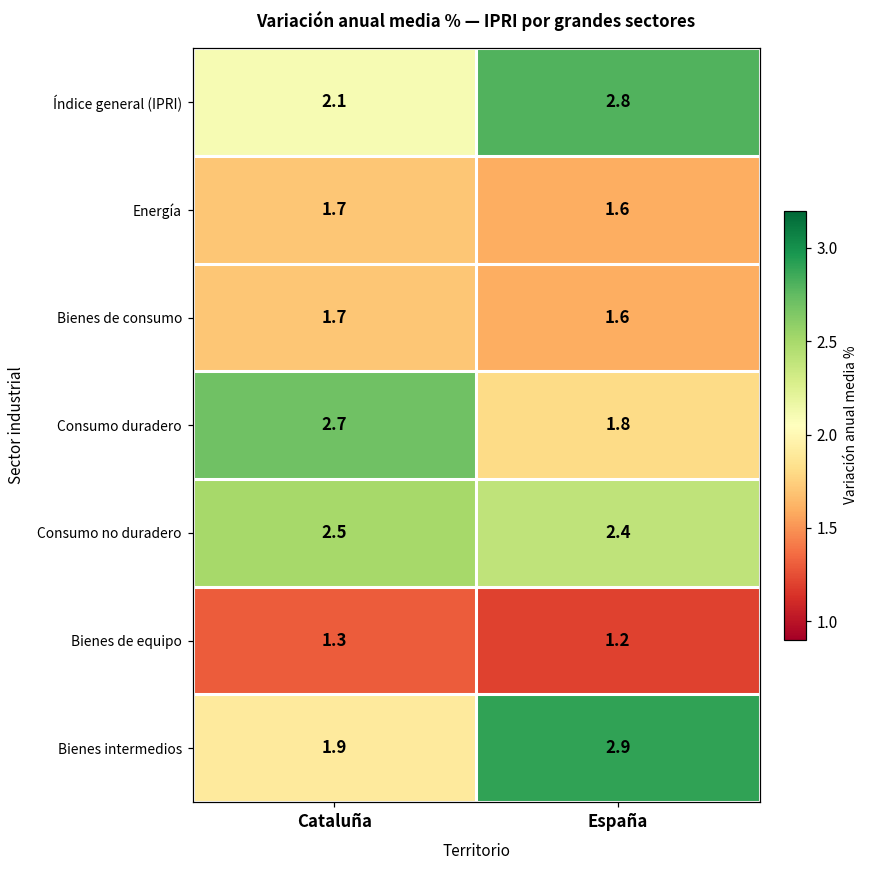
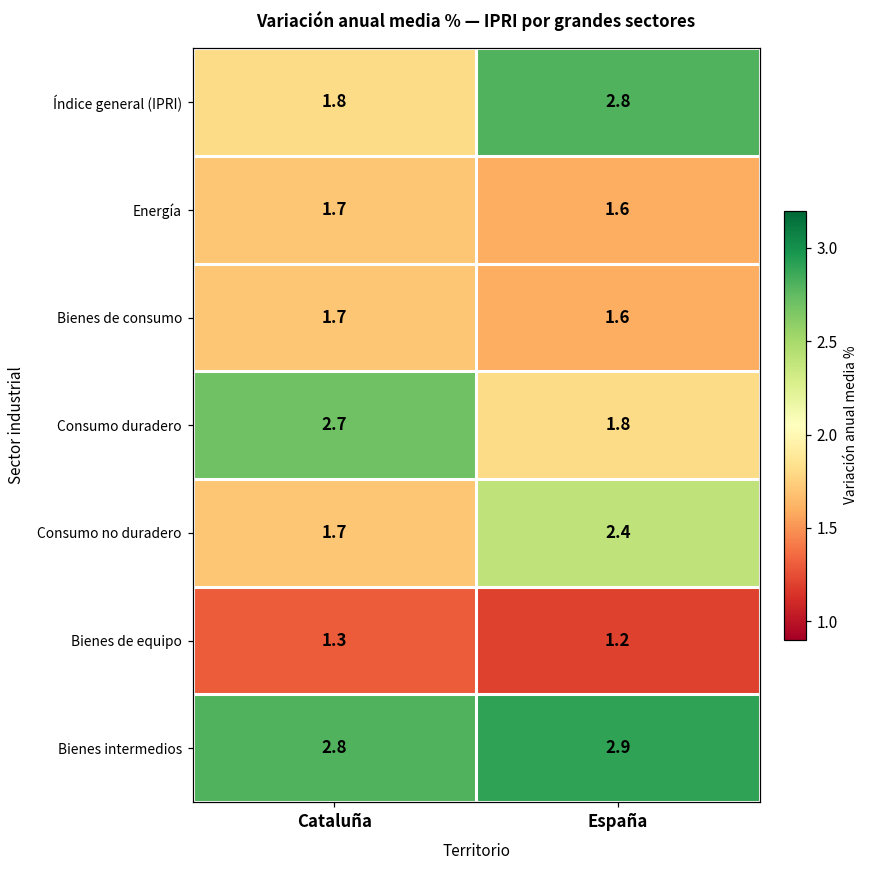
Índice general (IPRI), Cataluña: 2.1 -> 1.8
Consumo no duradero, Cataluña: 2.5 -> 1.7
Bienes intermedios, Cataluña: 1.9 -> 2.8
